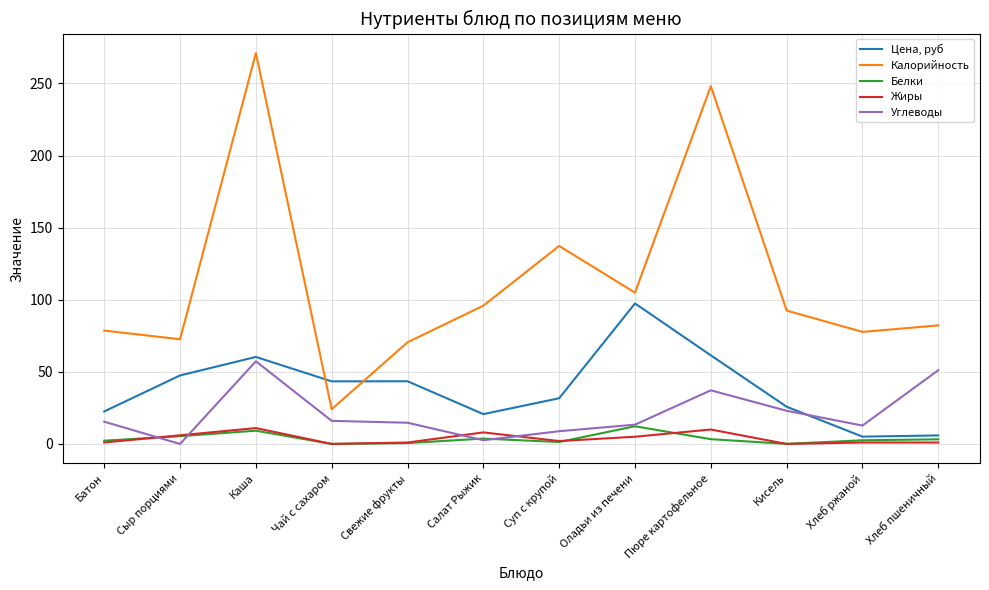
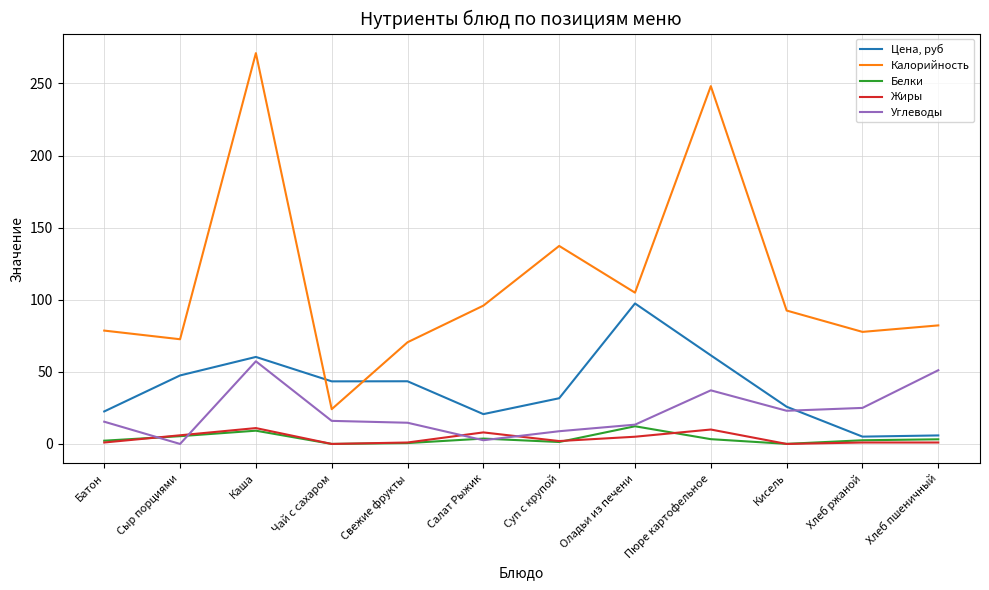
Углеводы, Хлеб ржаной: 13 -> 25
